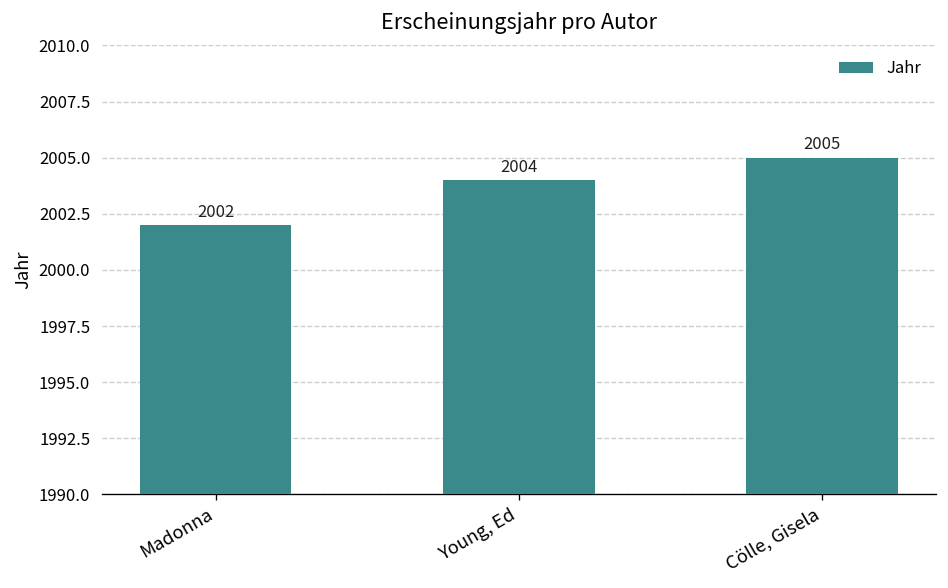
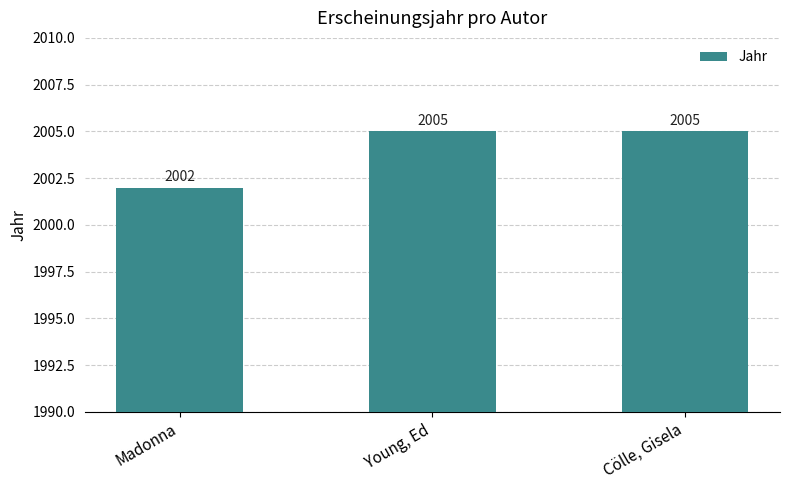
Young, Ed: 2004 -> 2005
